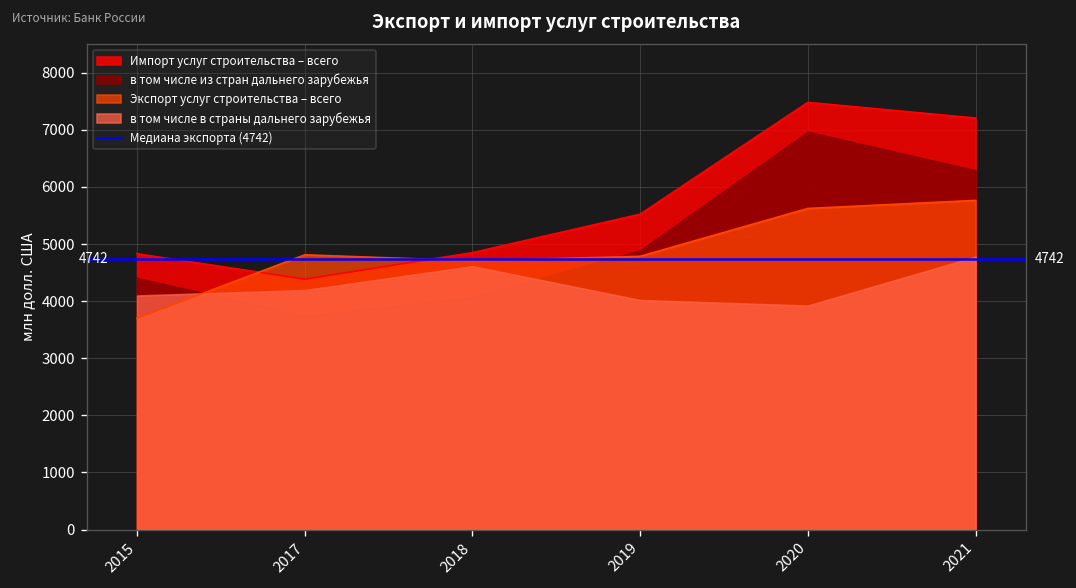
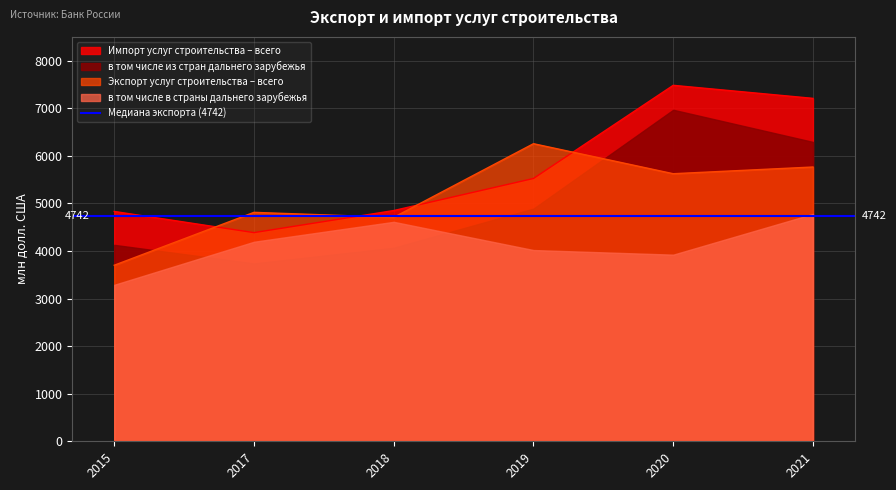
в том числе из стран дальнего зарубежья, 2015: 4400 -> 4100
в том числе в страны дальнего зарубежья, 2015: 4100 -> 3300
Экспорт услуг строительства – всего, 2019: 4800 -> 6300
